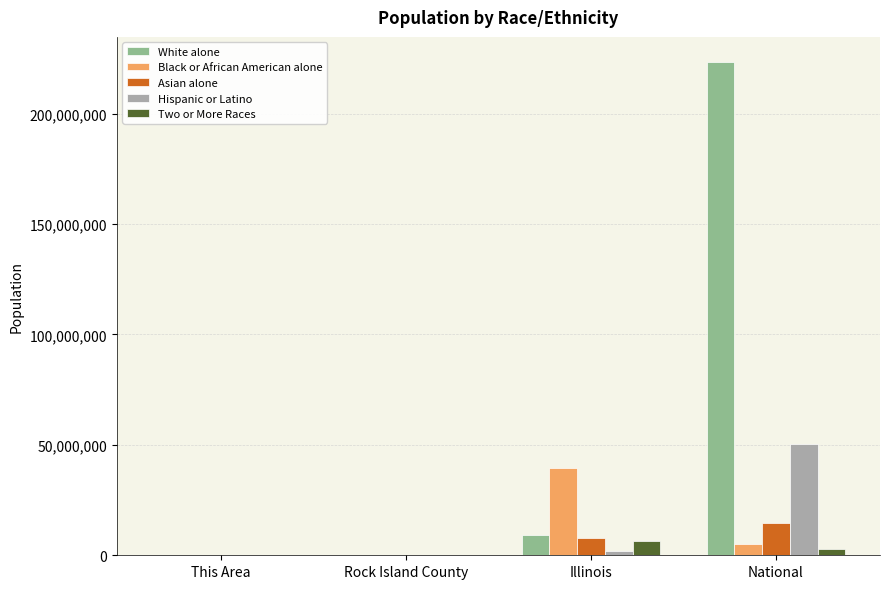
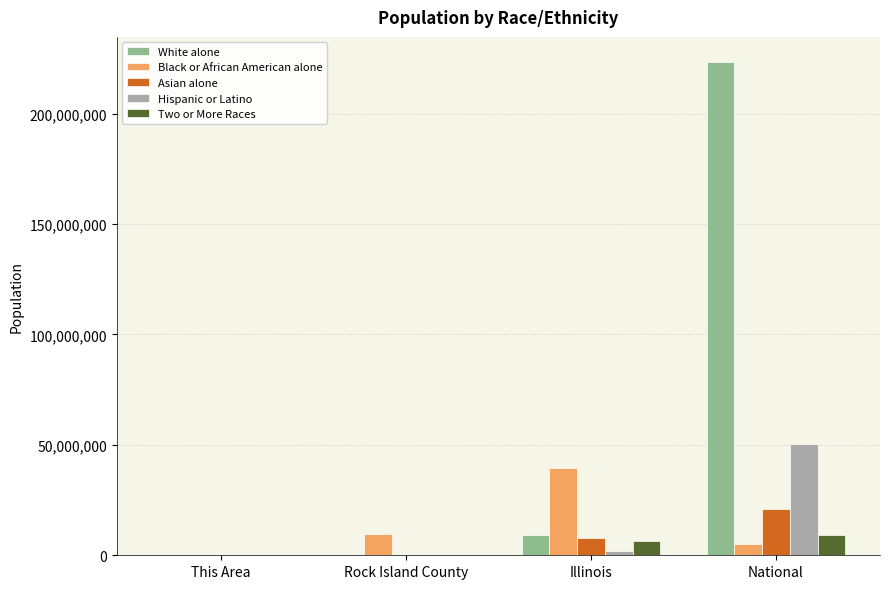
Black or African American alone, Rock Island County: 0 -> 10,000,000
Asian alone, National: 15,000,000 -> 21,000,000
Two or More Races, National: 3,000,000 -> 9,000,000
